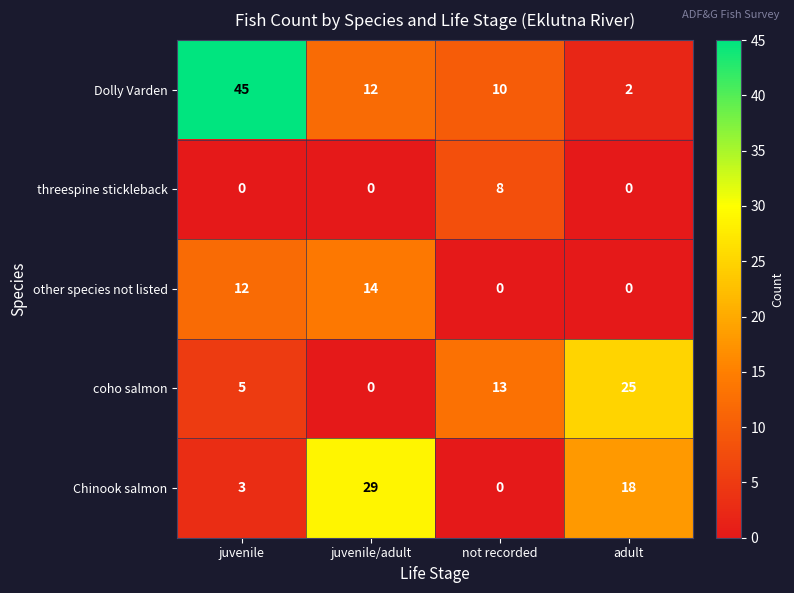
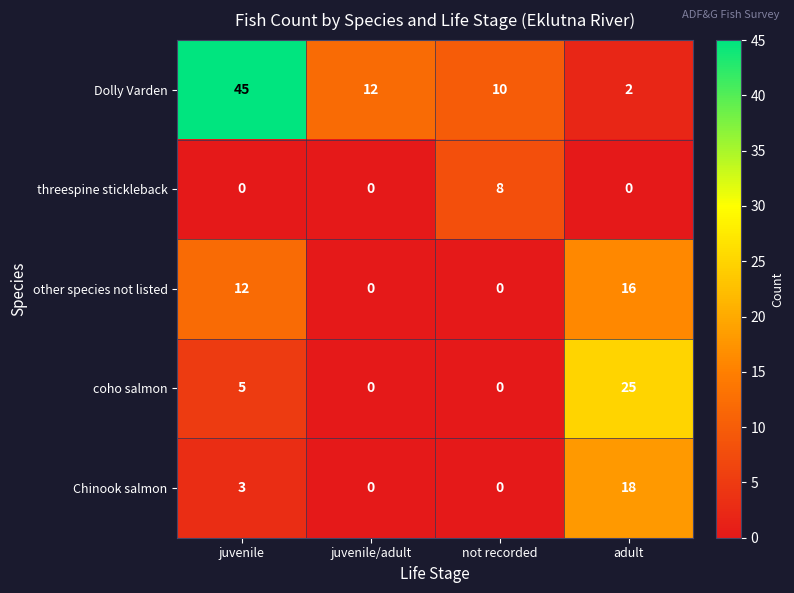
other species not listed, juvenile/adult: 14 -> 0
other species not listed, adult: 0 -> 16
coho salmon, not recorded: 13 -> 0
Chinook salmon, juvenile/adult: 29 -> 0
